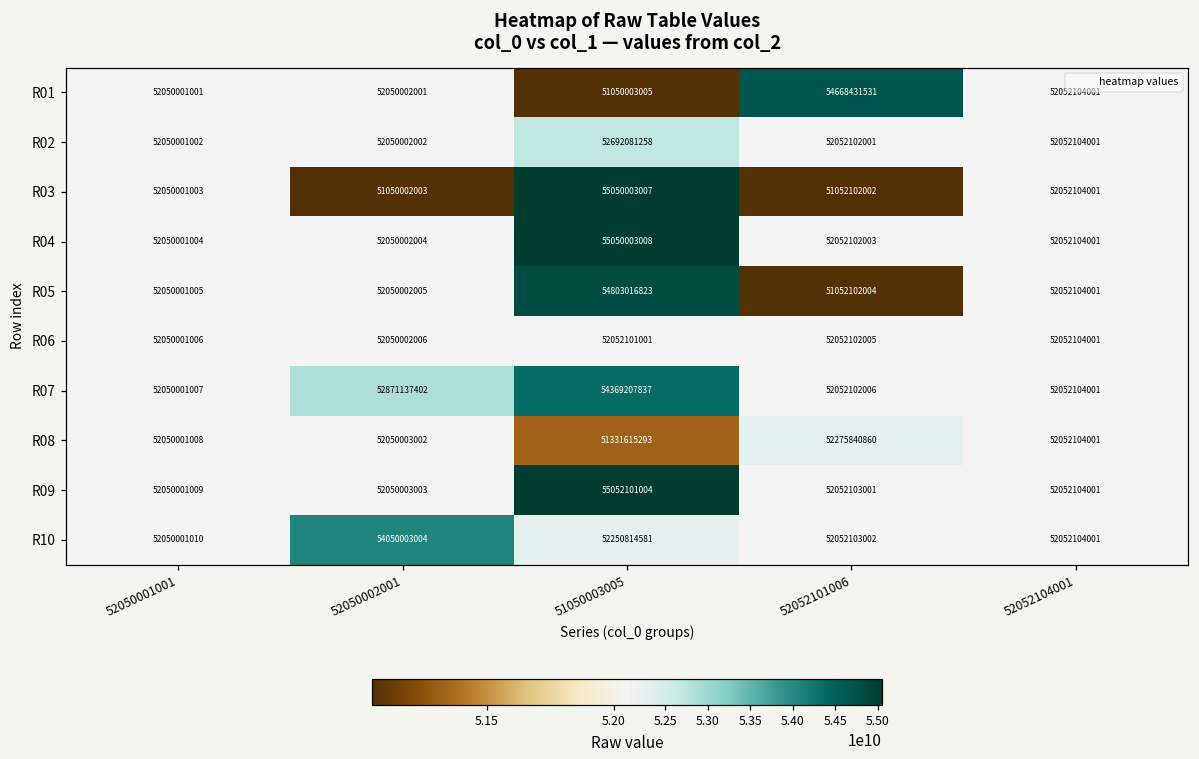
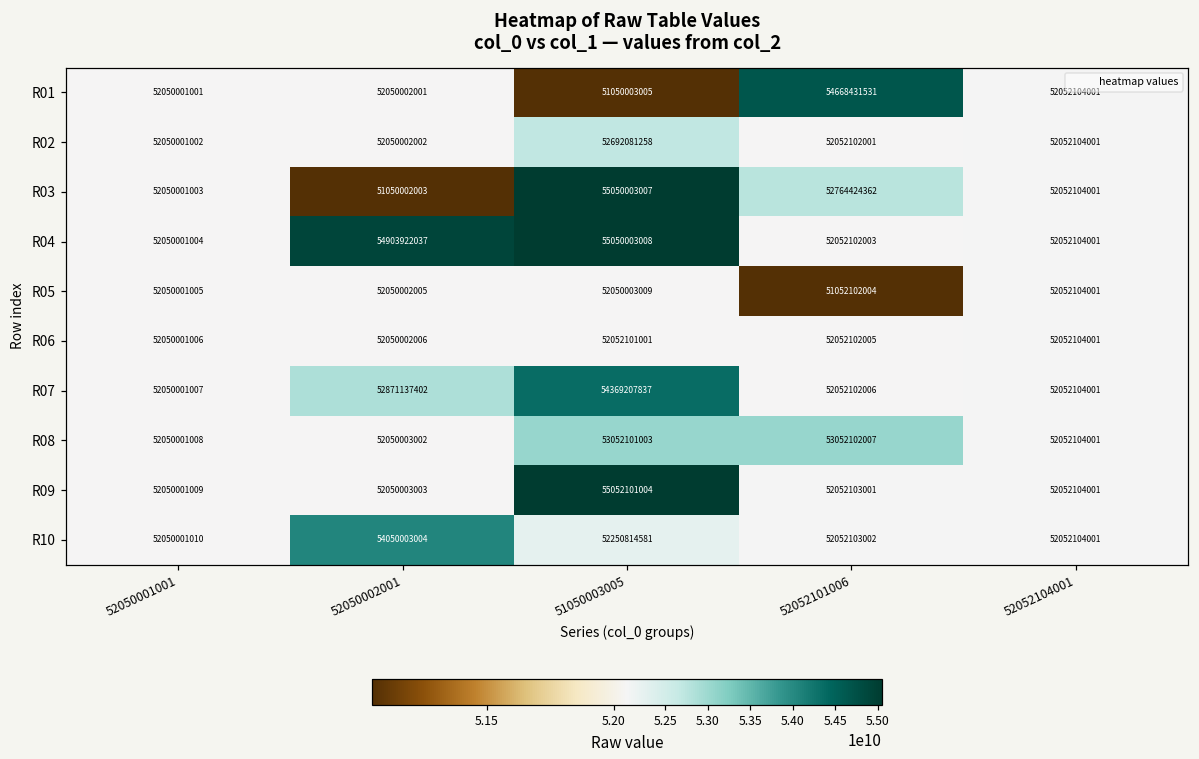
R03, 52052101006: 51052102002 -> 52764424362
R04, 52050002001: 52050002004 -> 54903922037
R05, 51050003005: 54803016823 -> 52050003009
R08, 51050003005: 51331615293 -> 53052101003
R08, 52052101006: 52275840860 -> 53052102007
